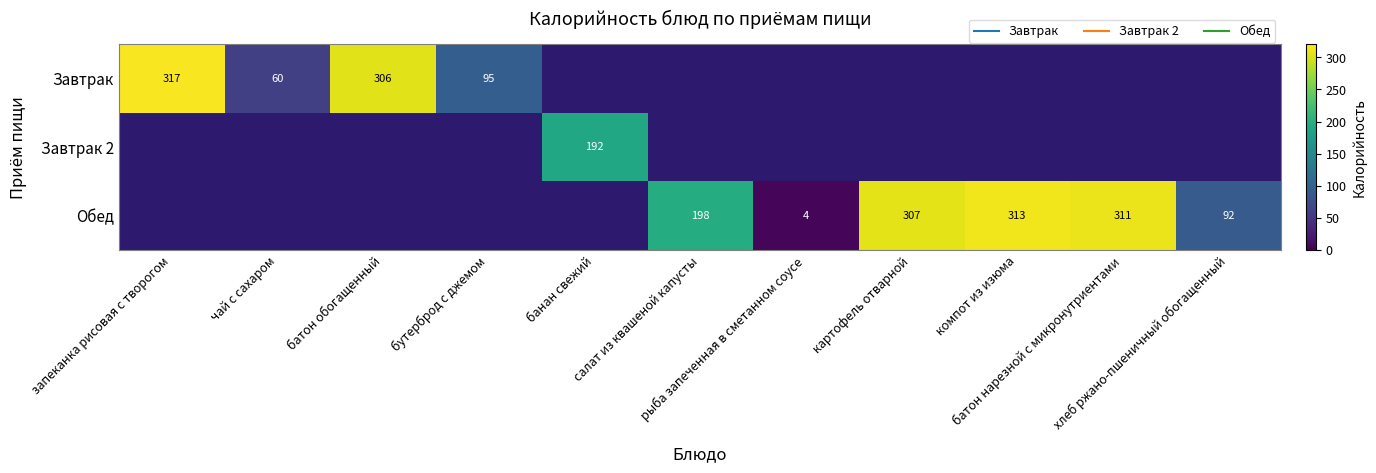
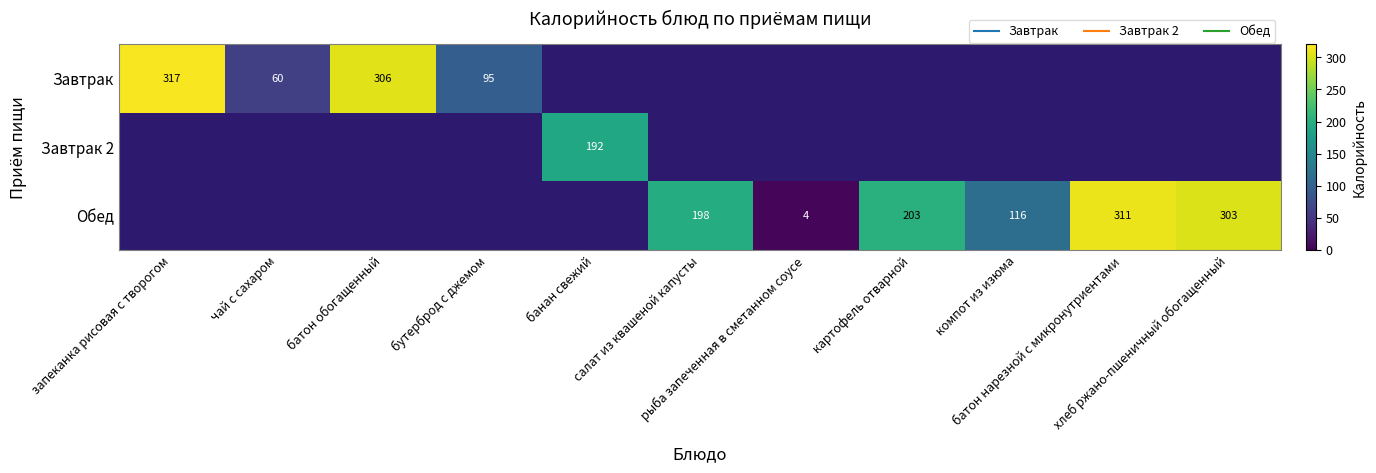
Обед, картофель отварной: 307 -> 203
Обед, компот из изюма: 313 -> 116
Обед, хлеб ржано-пшеничный обогащенный: 92 -> 303
